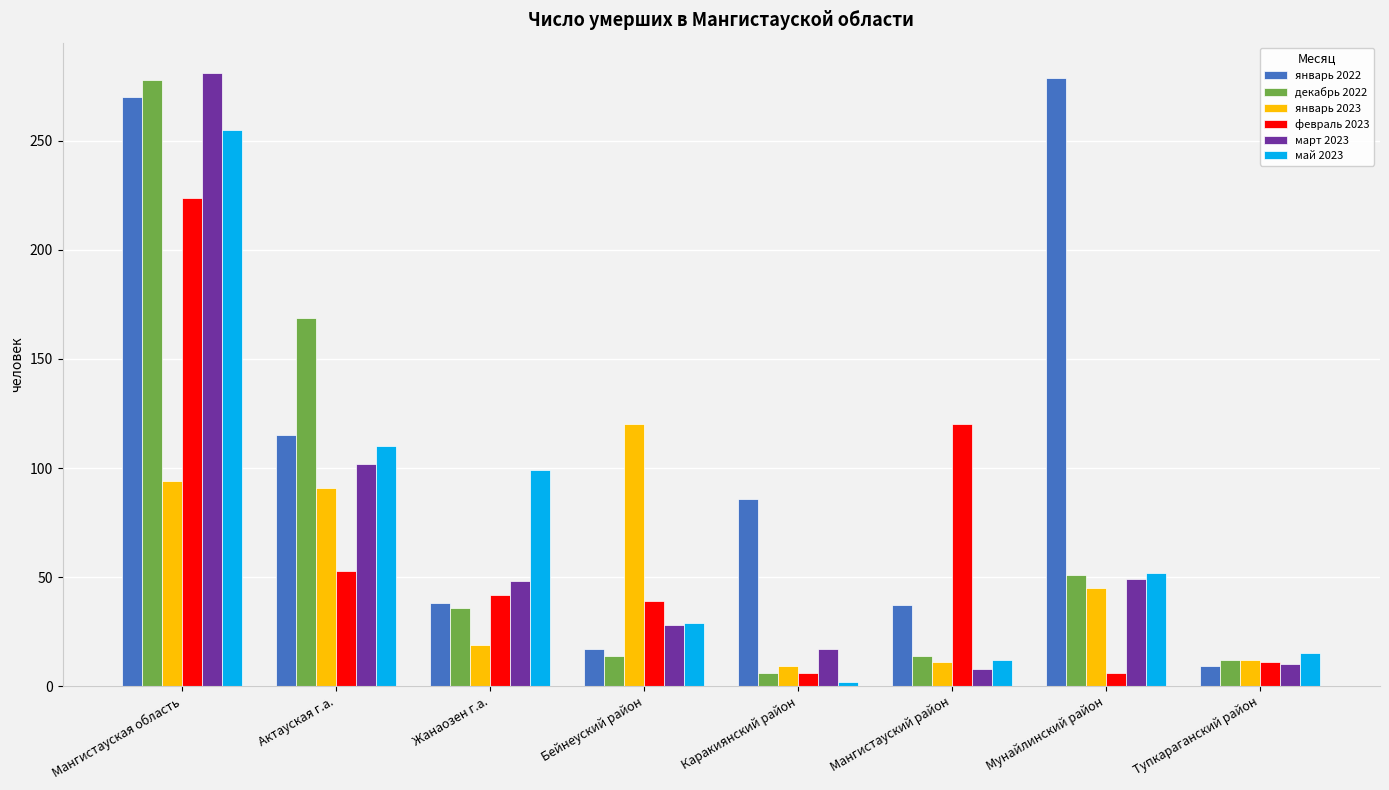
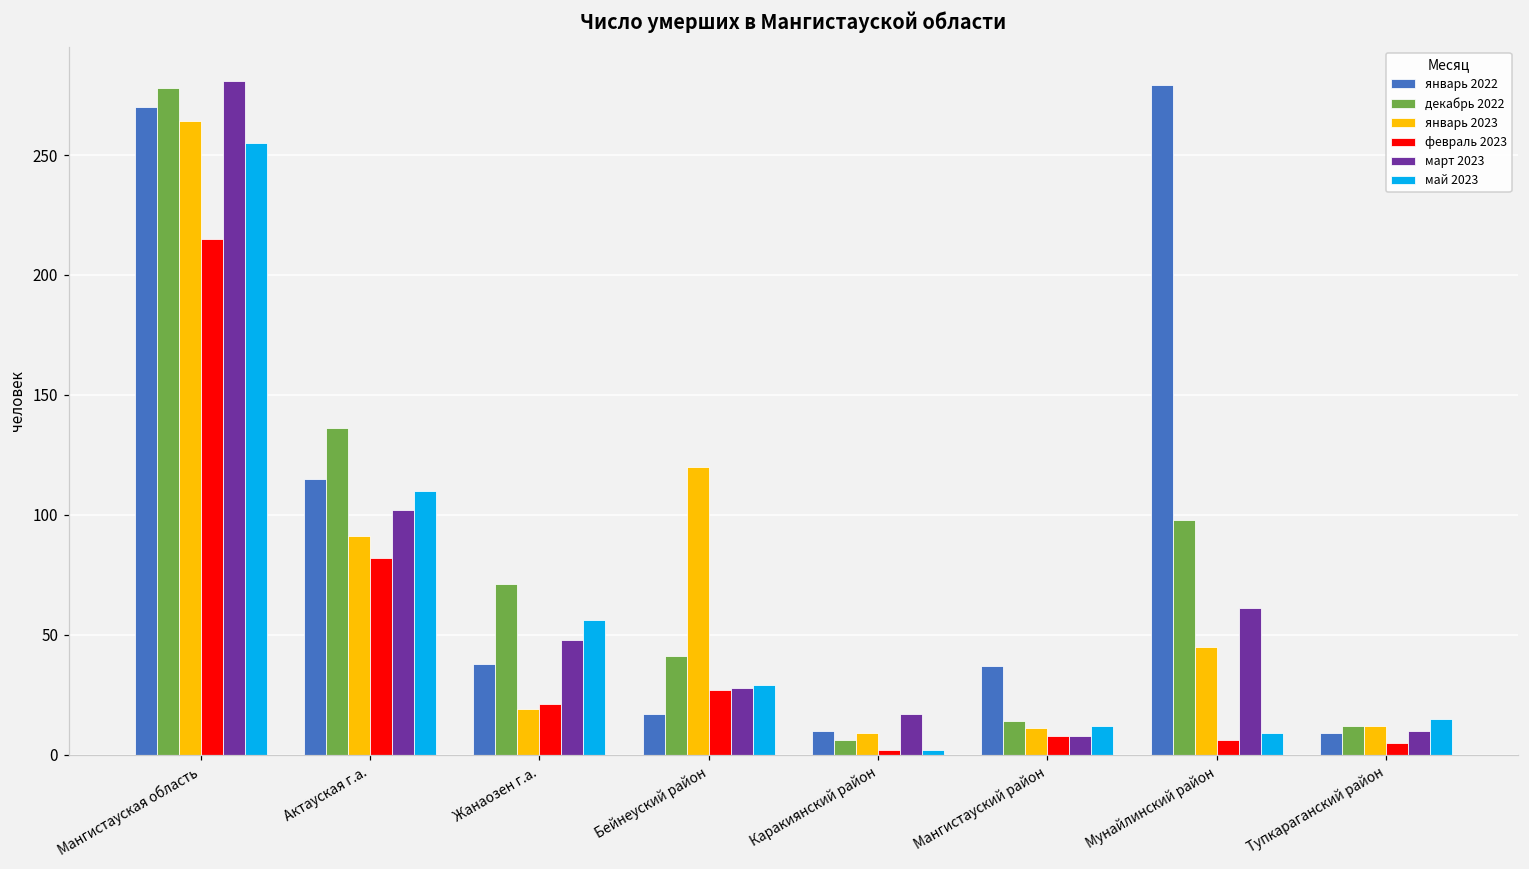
январь 2023, Мангистауская область: 94 -> 264
февраль 2023, Мангистауская область: 224 -> 215
декабрь 2022, Актауская г.а.: 169 -> 136
февраль 2023, Актауская г.а.: 53 -> 82
декабрь 2022, Жанаозен г.а.: 36 -> 71
февраль 2023, Жанаозен г.а.: 42 -> 21
май 2023, Жанаозен г.а.: 99 -> 56
декабрь 2022, Бейнеуский район: 14 -> 41
февраль 2023, Бейнеуский район: 39 -> 27
январь 2022, Каракиянский район: 86 -> 10
февраль 2023, Каракиянский район: 6 -> 2
февраль 2023, Мангистауский район: 120 -> 8
декабрь 2022, Мунайлинский район: 51 -> 98
март 2023, Мунайлинский район: 49 -> 61
май 2023, Мунайлинский район: 52 -> 9
февраль 2023, Тупкараганский район: 11 -> 5
